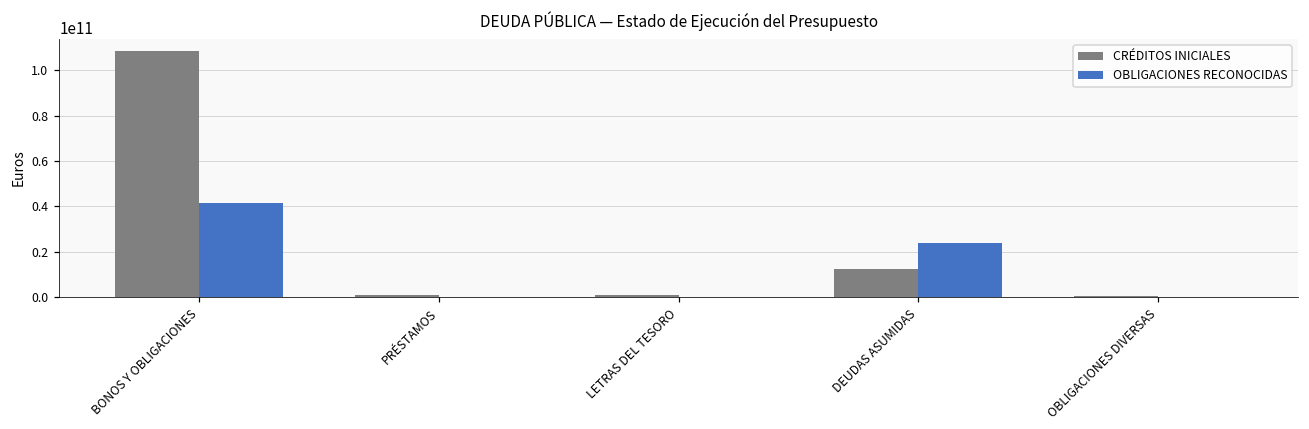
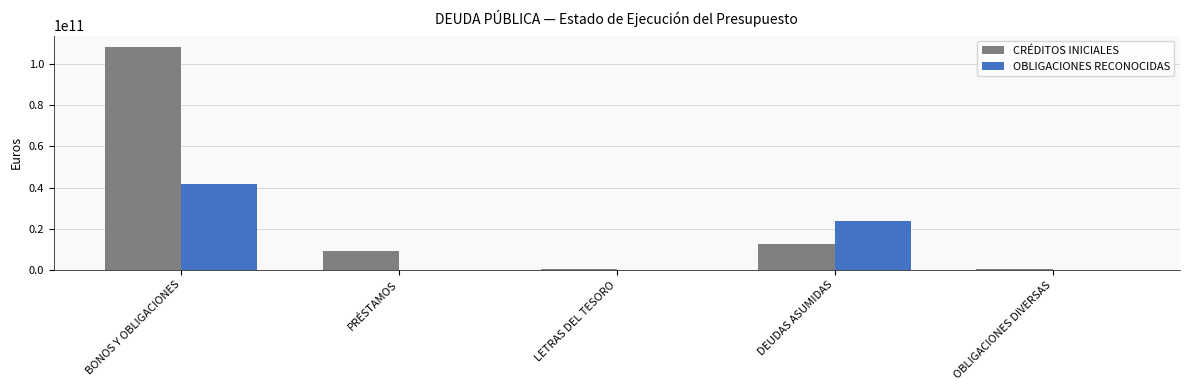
CRÉDITOS INICIALES, PRÉSTAMOS: 1000000000 -> 9000000000
